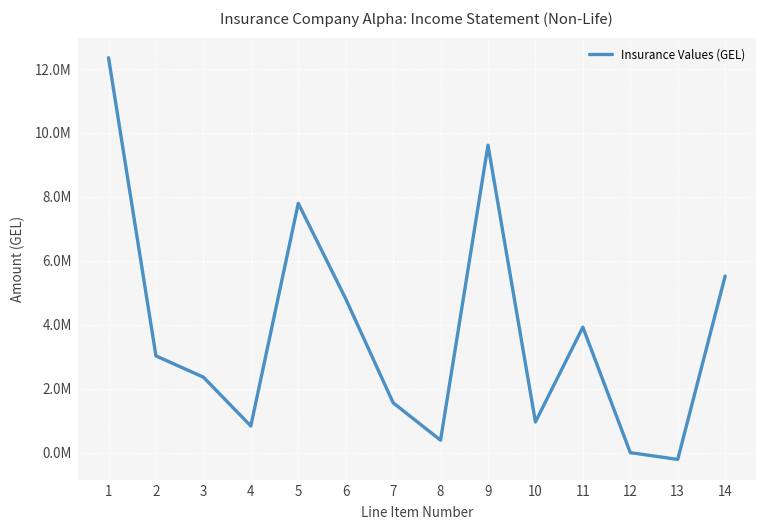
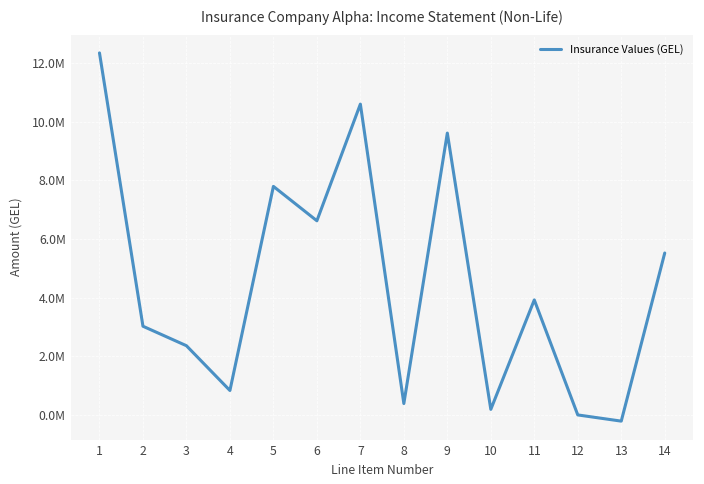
6: 4800000 -> 6600000
7: 1600000 -> 10600000
10: 1000000 -> 200000
